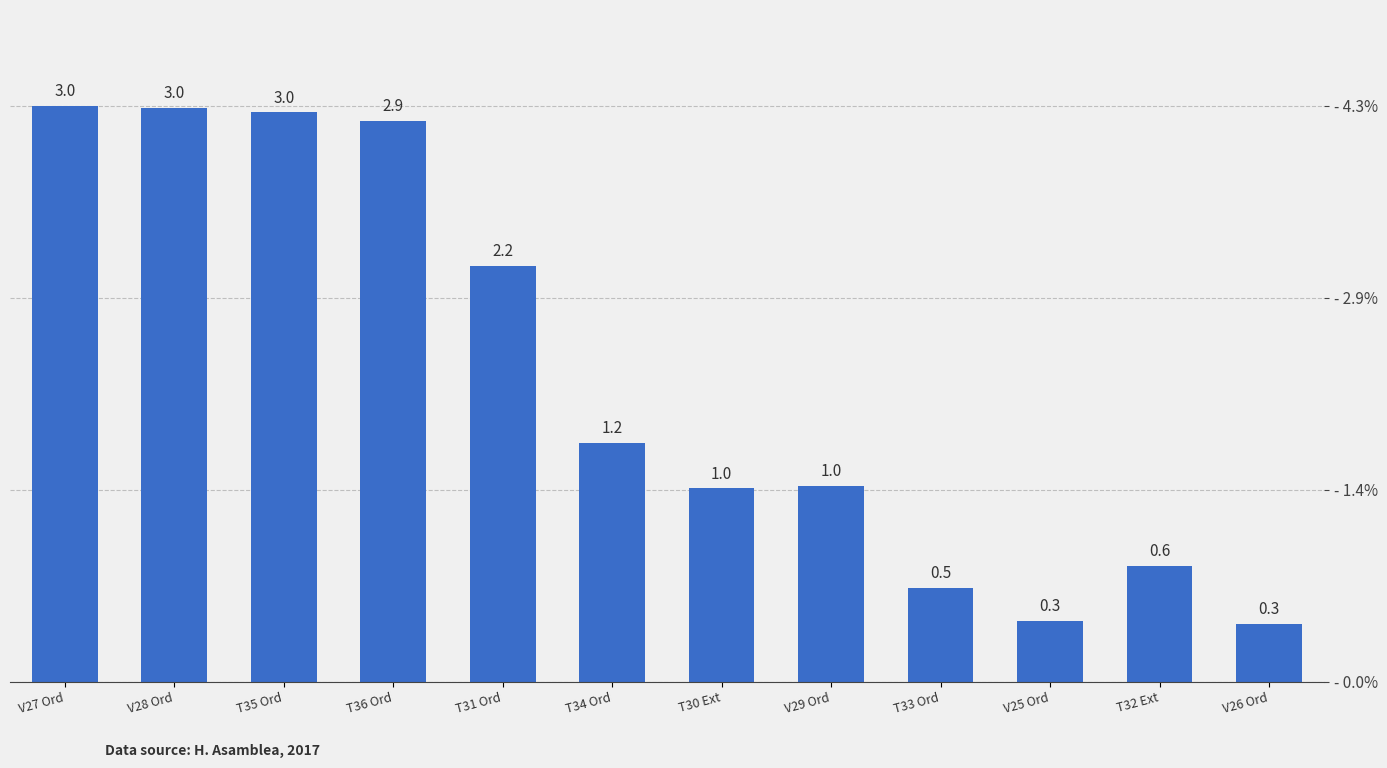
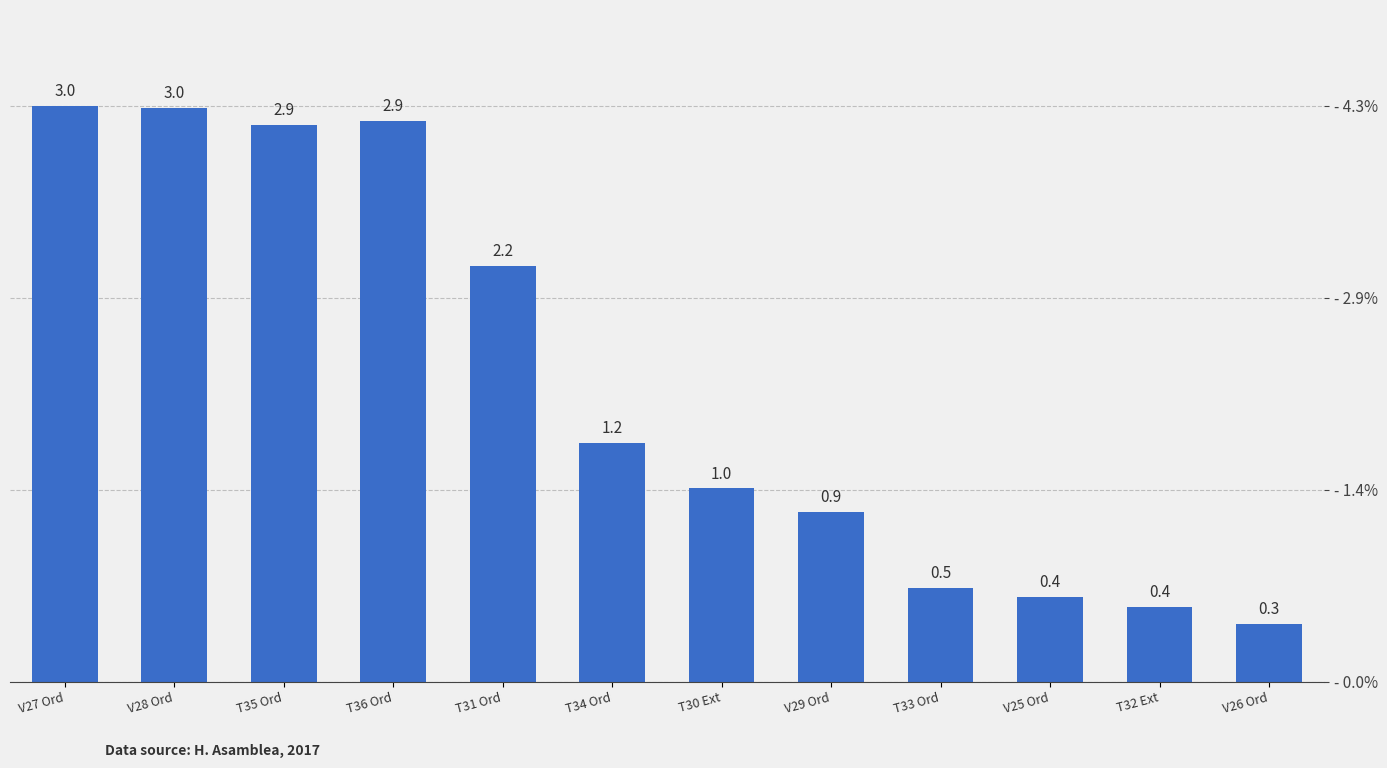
T35 Ord: 3.0 -> 2.9
V29 Ord: 1.0 -> 0.9
V25 Ord: 0.3 -> 0.4
T32 Ext: 0.6 -> 0.4
